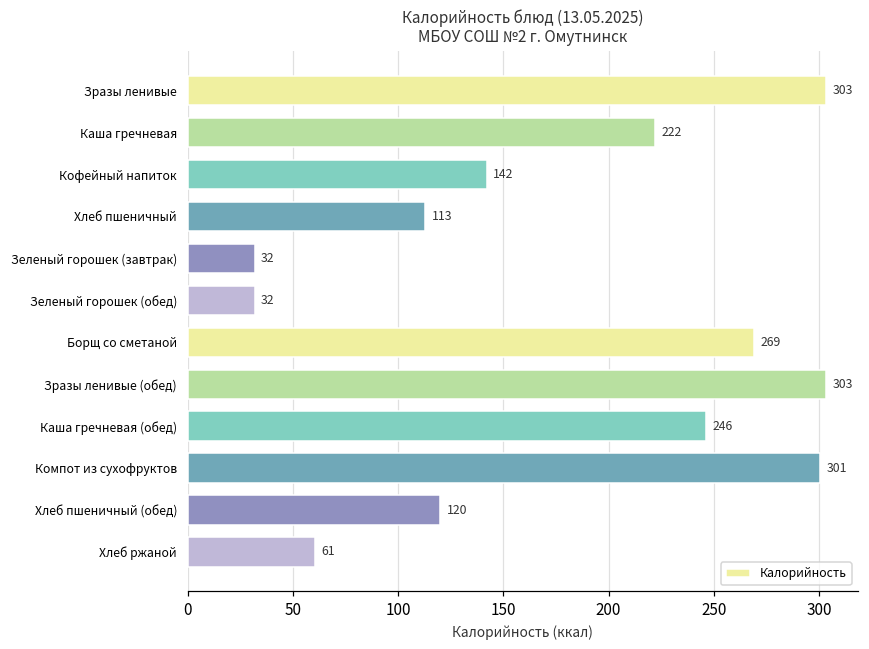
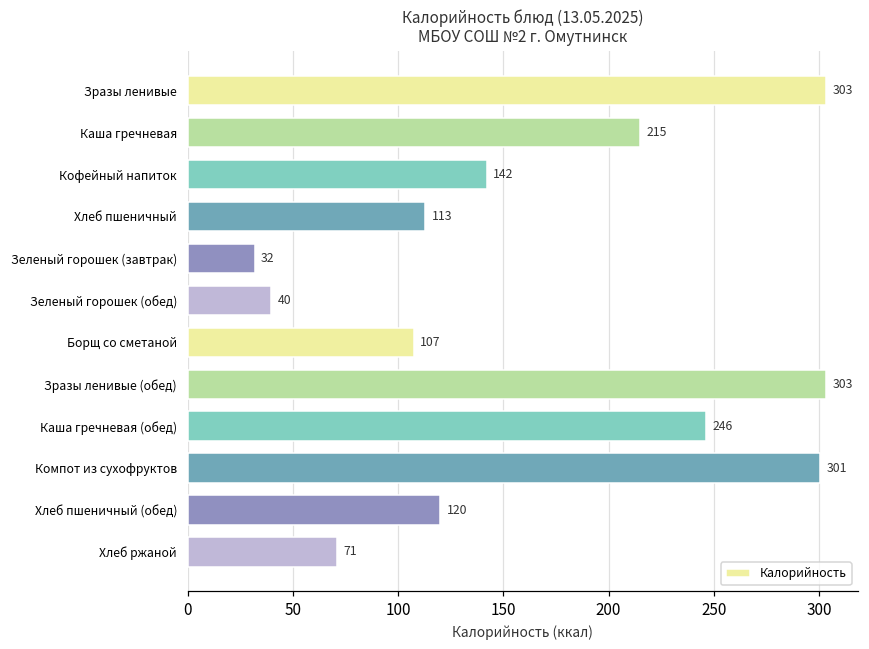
Каша гречневая: 222 -> 215
Зеленый горошек (обед): 32 -> 40
Борщ со сметаной: 269 -> 107
Хлеб ржаной: 61 -> 71
